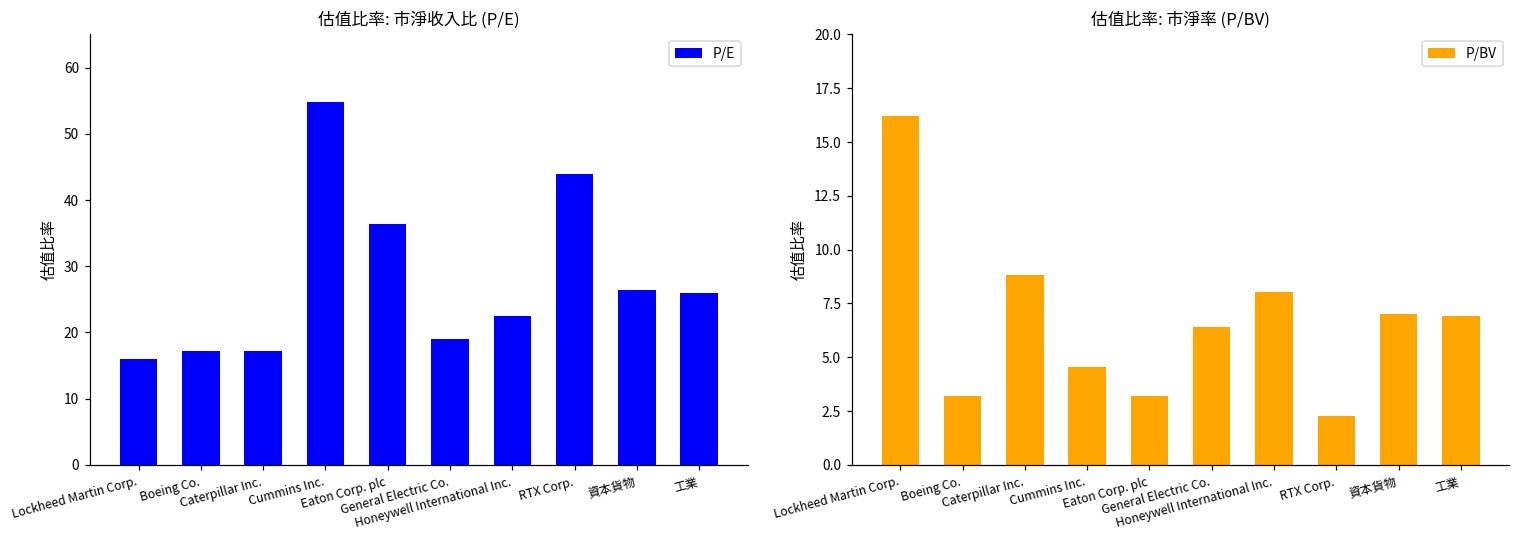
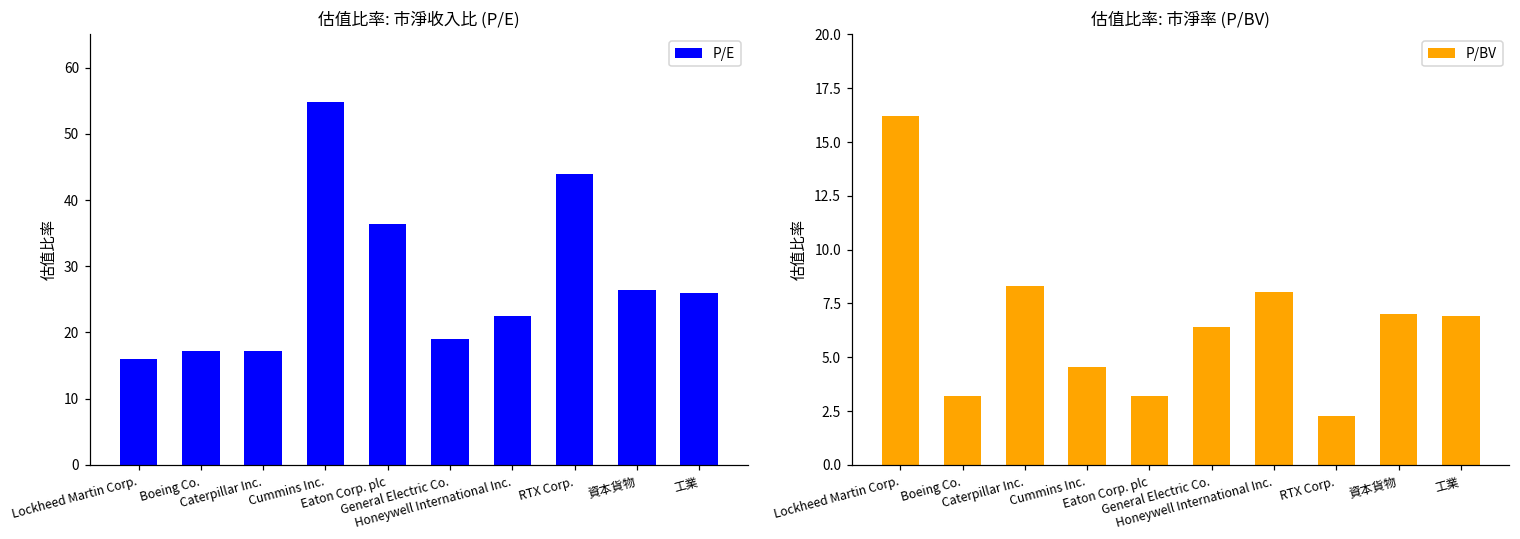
估值比率: 市淨率 (P/BV), Caterpillar Inc.: 8.8 -> 8.3
